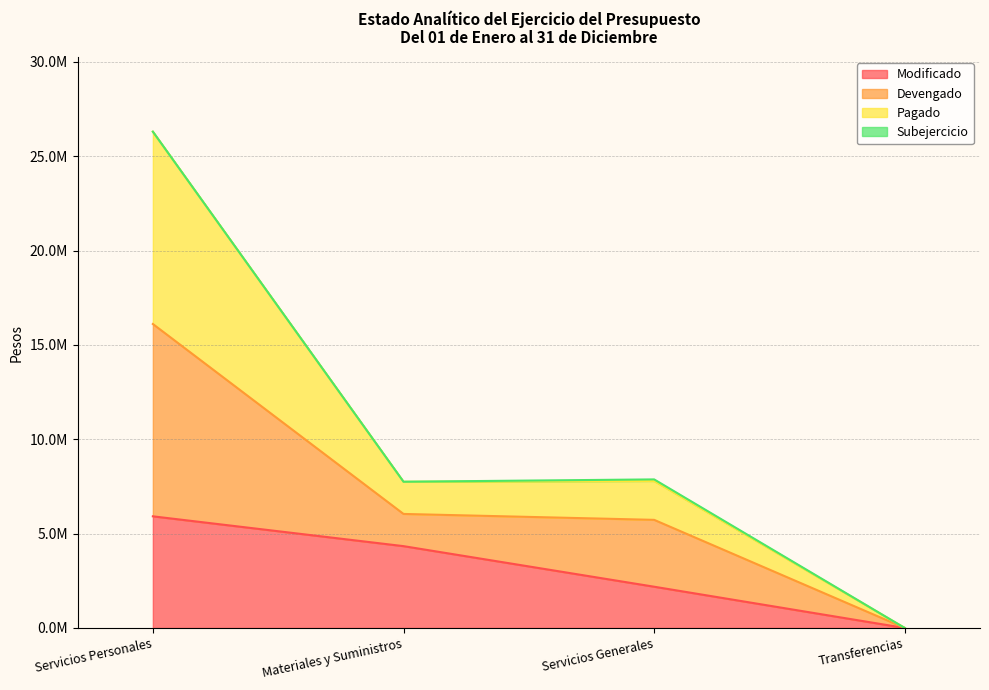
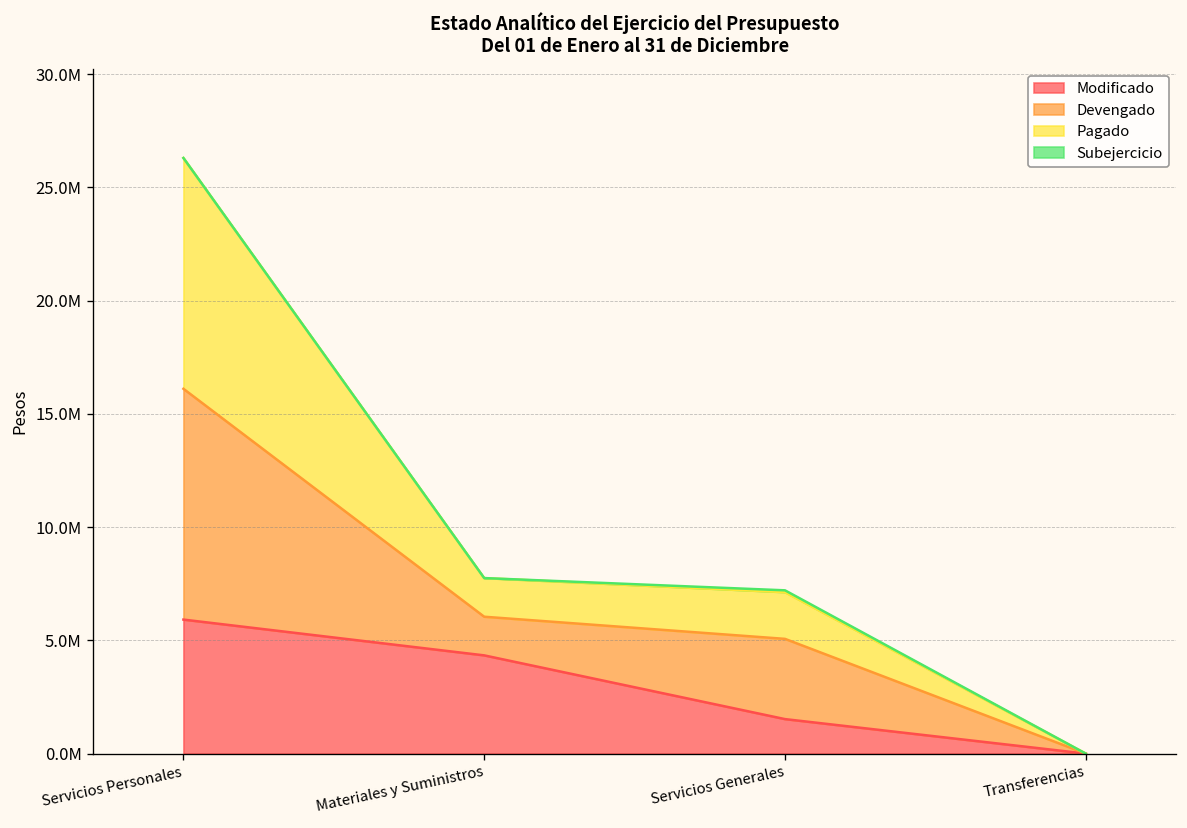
Modificado, Servicios Generales: 2200000 -> 1500000
